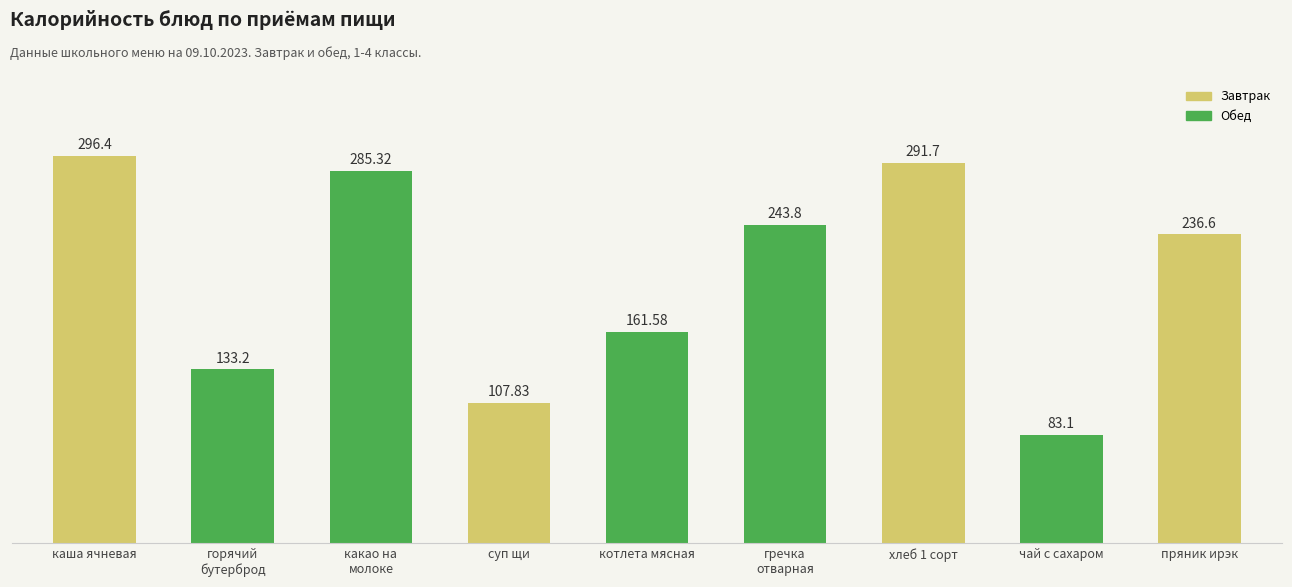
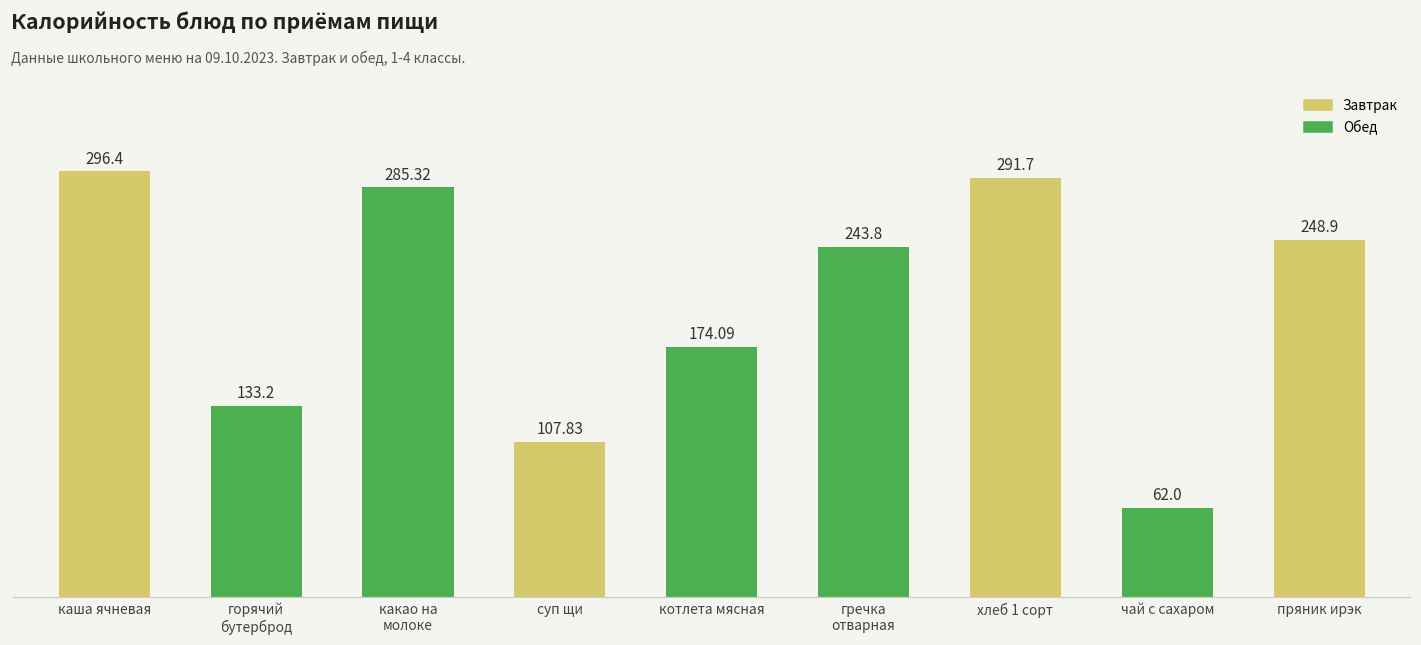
котлета мясная: 161.58 -> 174.09
чай с сахаром: 83.1 -> 62.0
пряник ирэк: 236.6 -> 248.9
